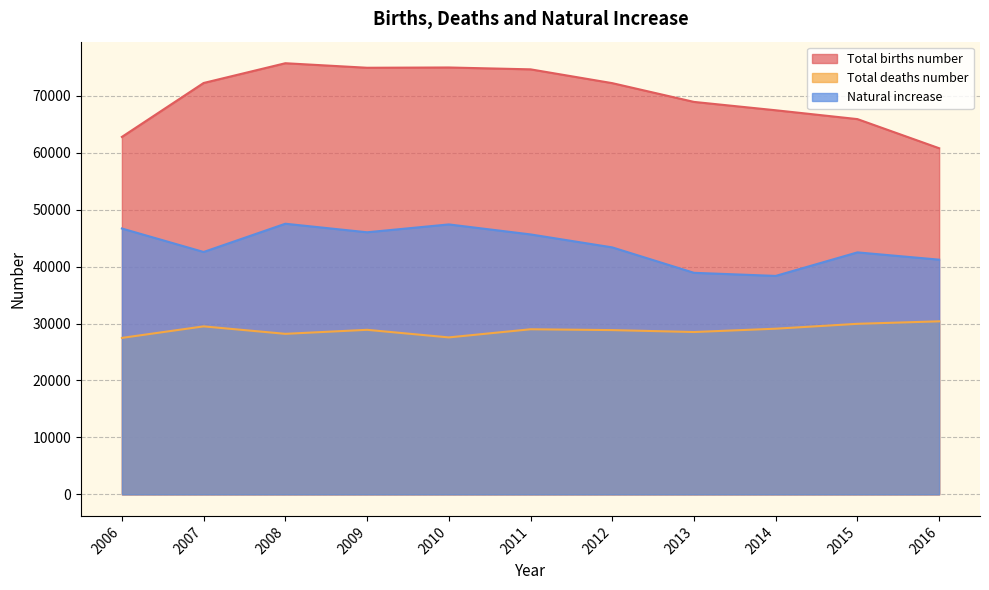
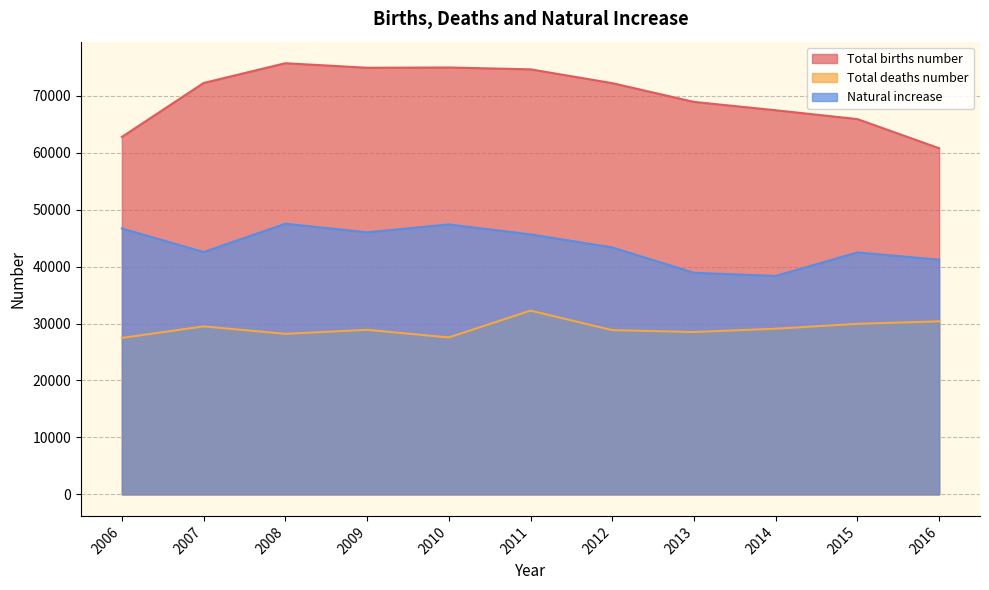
Total deaths number, 2011: 29000 -> 32000
